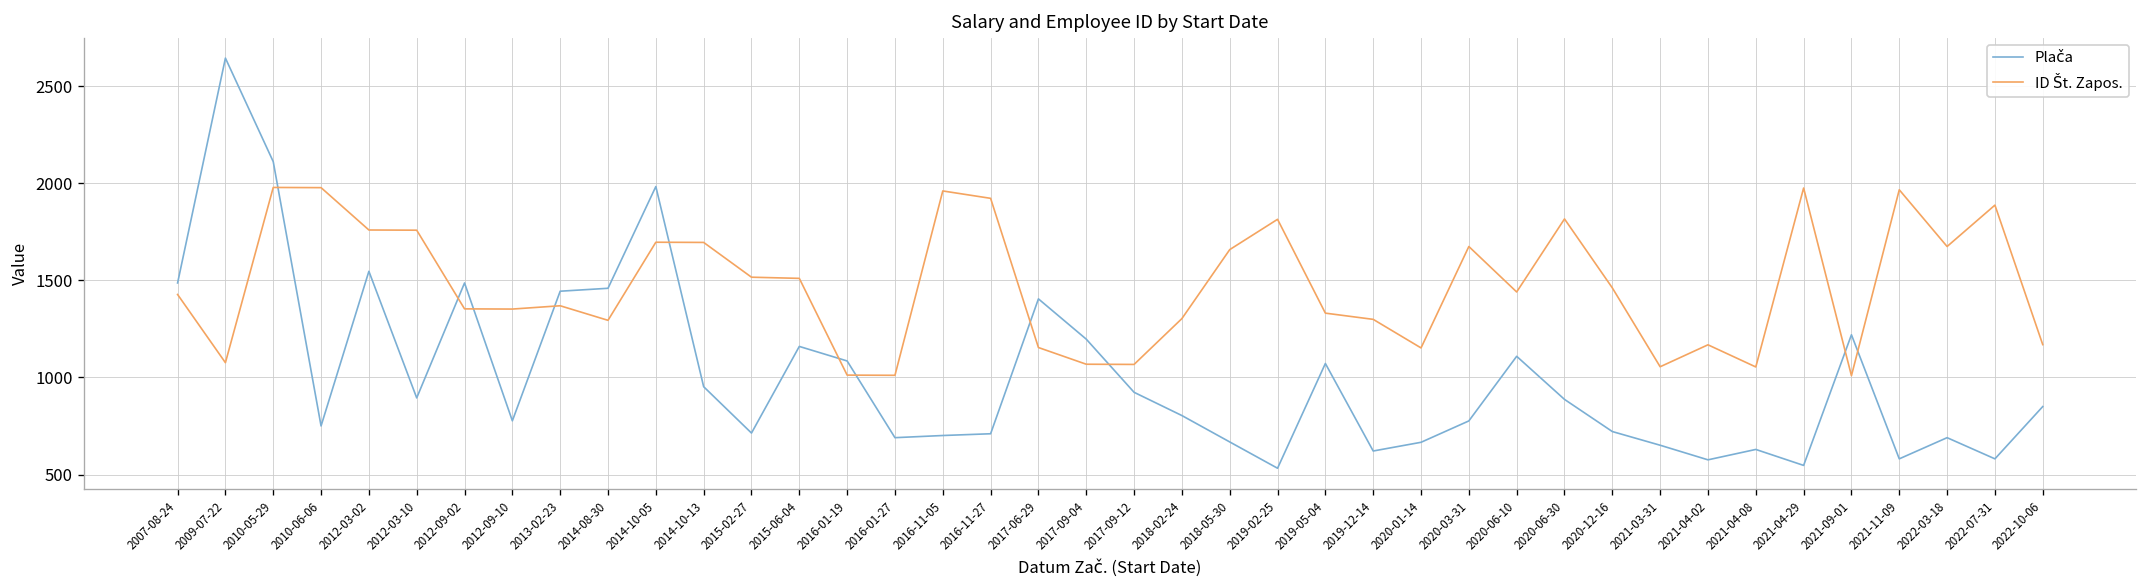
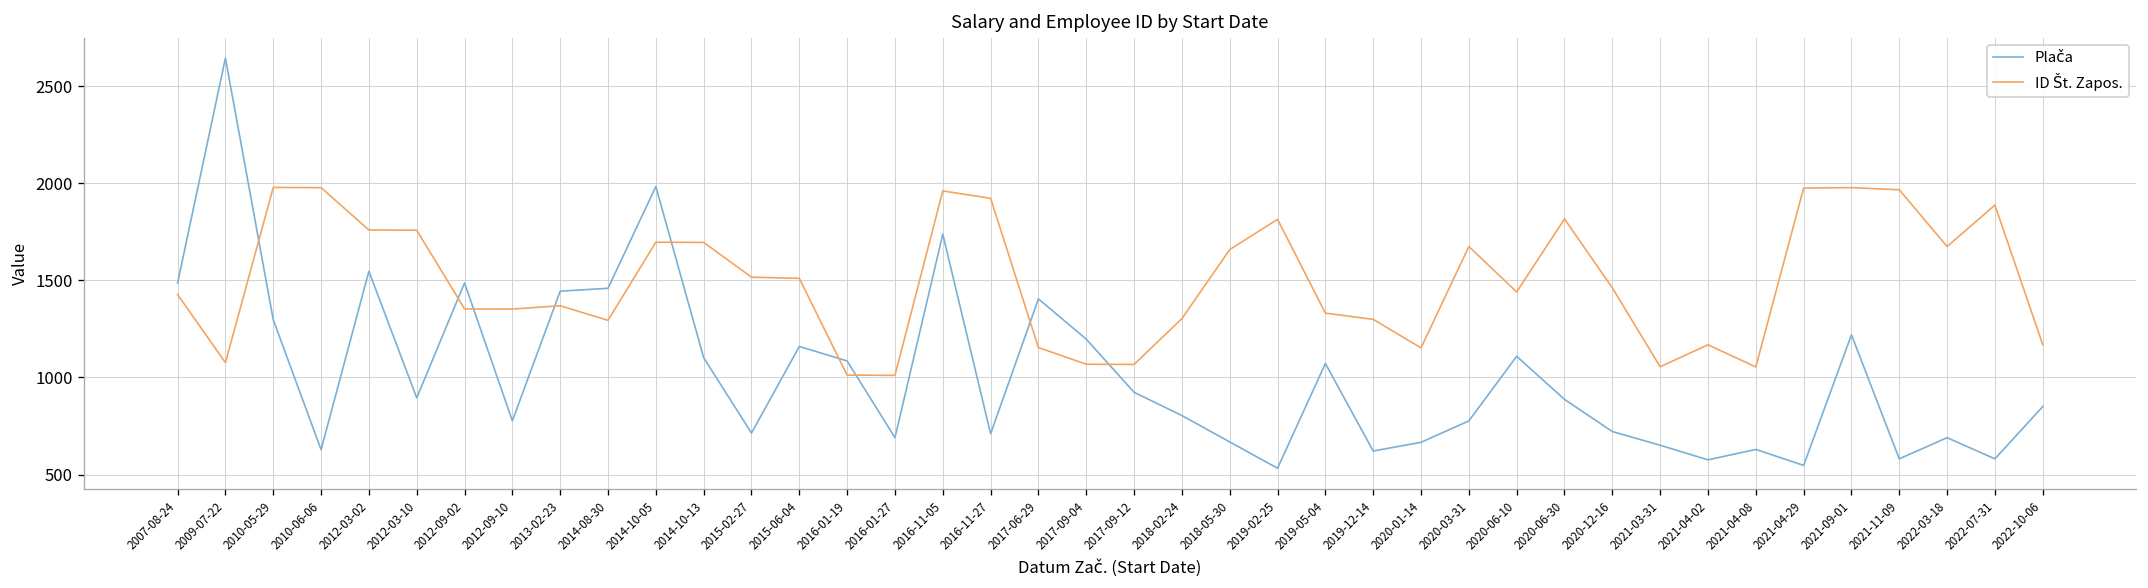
Plača, 2010-05-29: 2110 -> 1300
Plača, 2010-06-06: 750 -> 630
Plača, 2014-10-13: 950 -> 1100
Plača, 2016-11-05: 700 -> 1740
ID Št. Zapos., 2021-09-01: 1010 -> 1980
